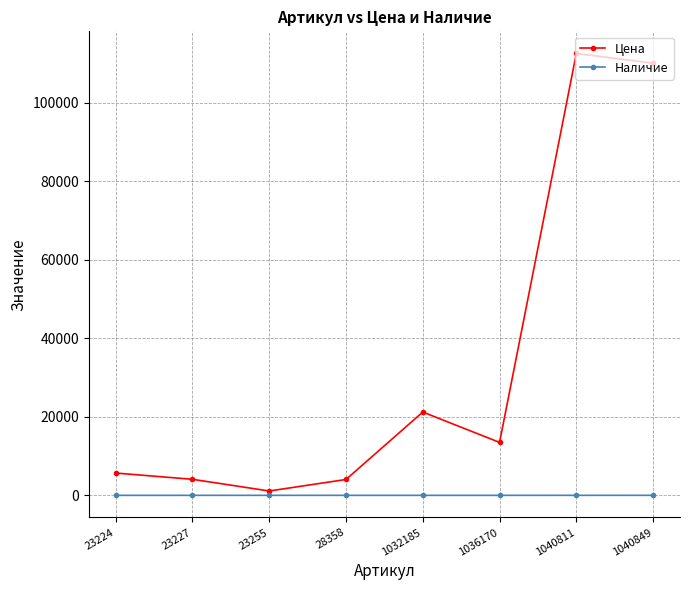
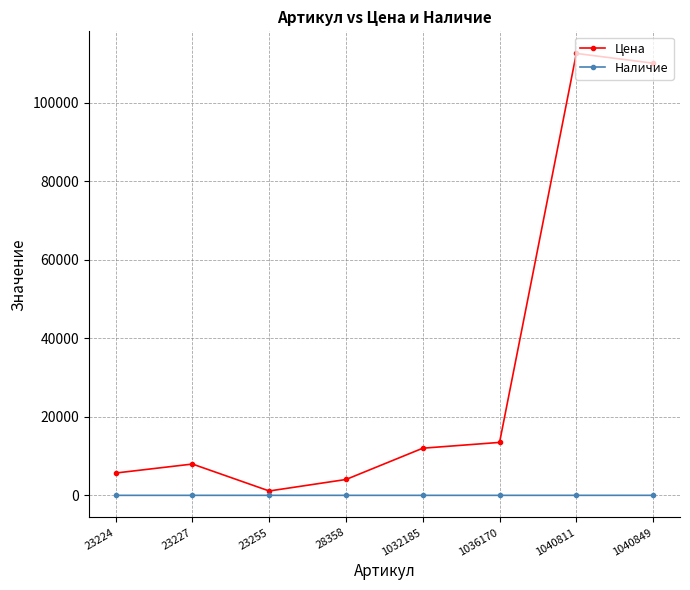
Цена, 23227: 4000 -> 8000
Цена, 1032185: 21000 -> 12000
